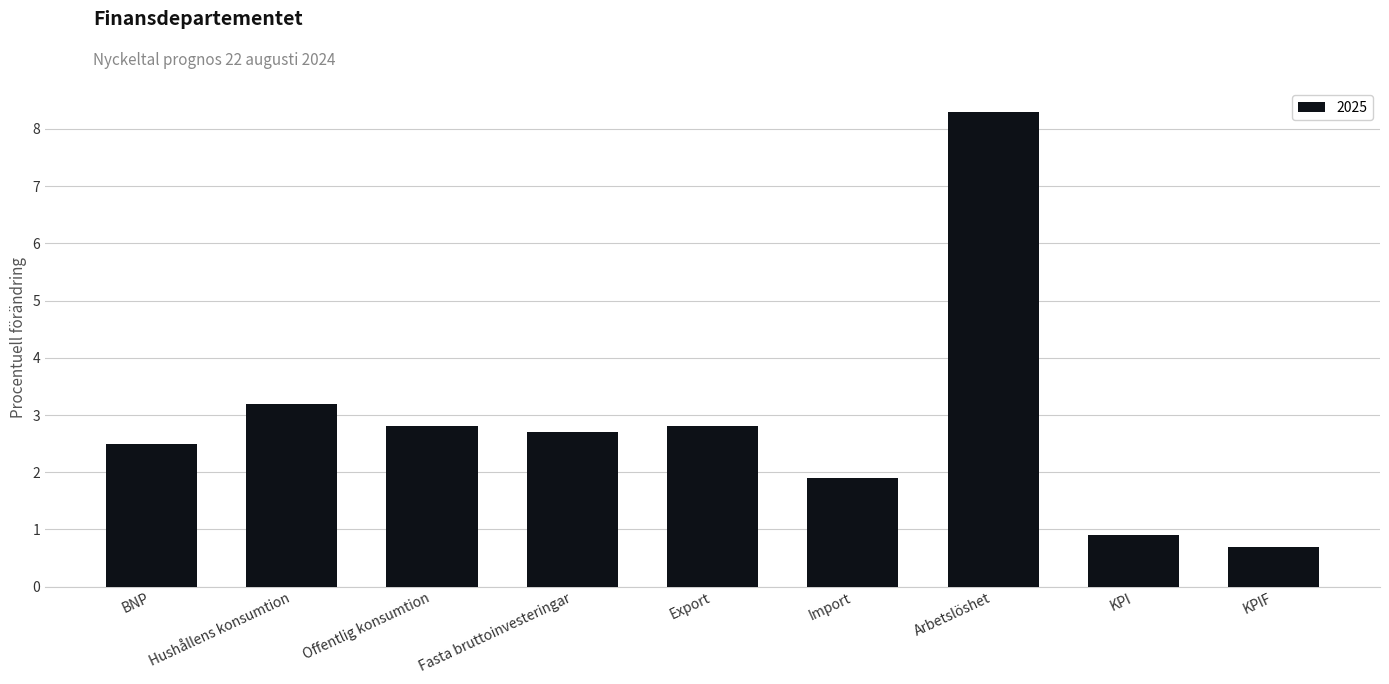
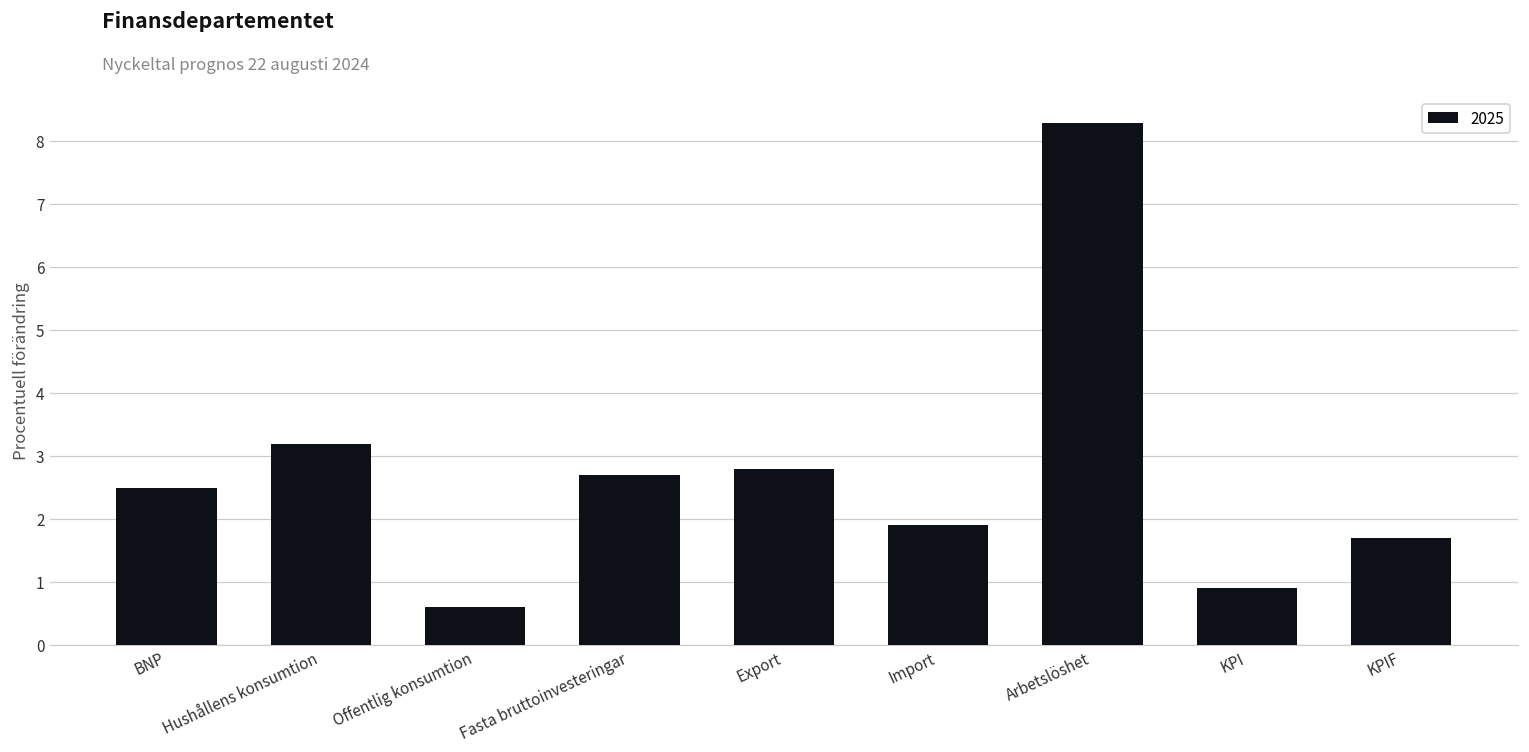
Offentlig konsumtion: 2.8 -> 0.6
KPIF: 0.7 -> 1.7
